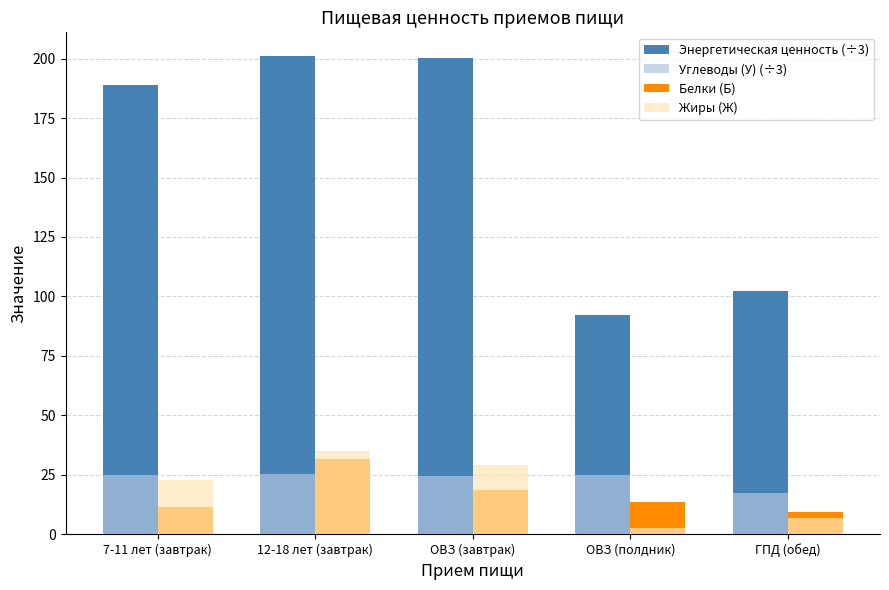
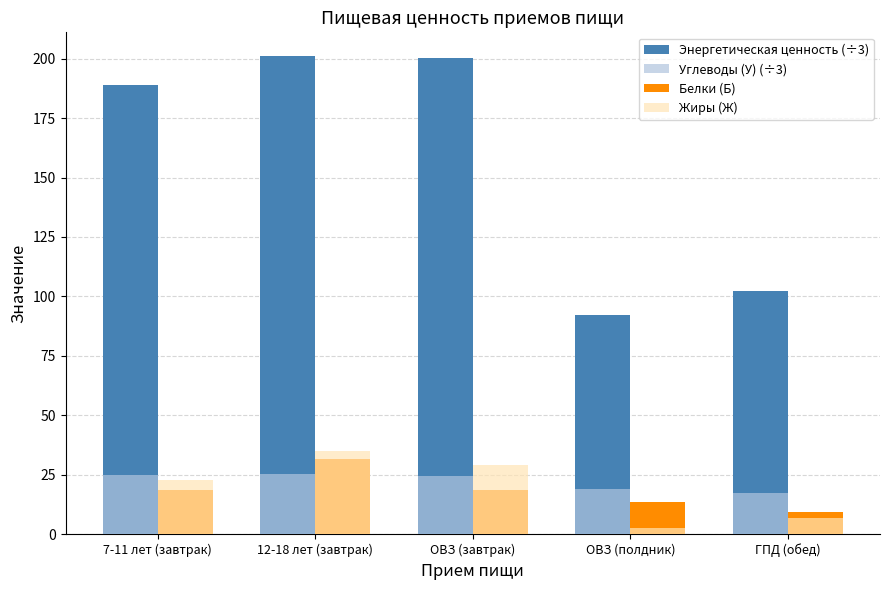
Белки (Б), 7-11 лет (завтрак): 12 -> 18
Углеводы (У) (÷3), ОВЗ (полдник): 25 -> 19
